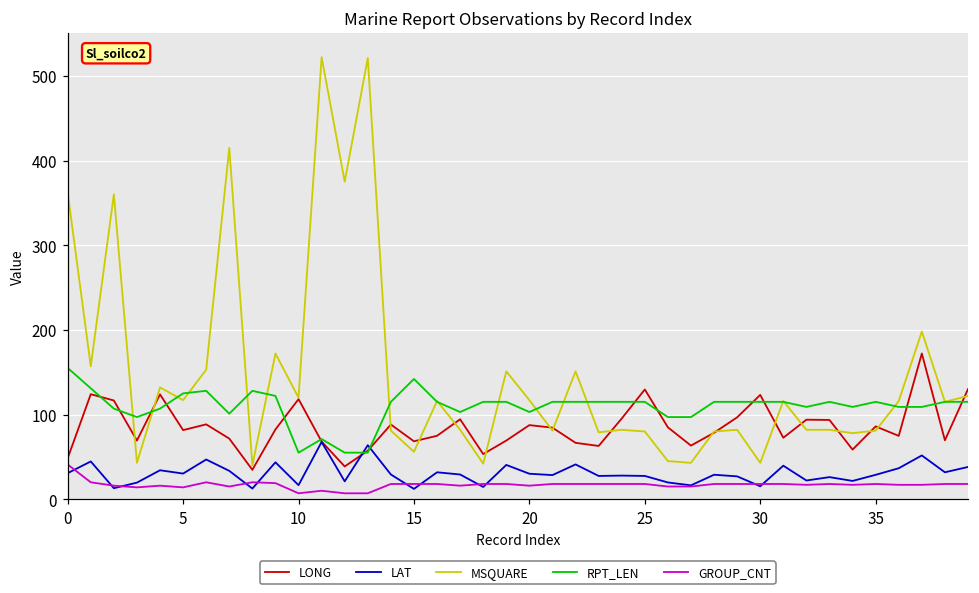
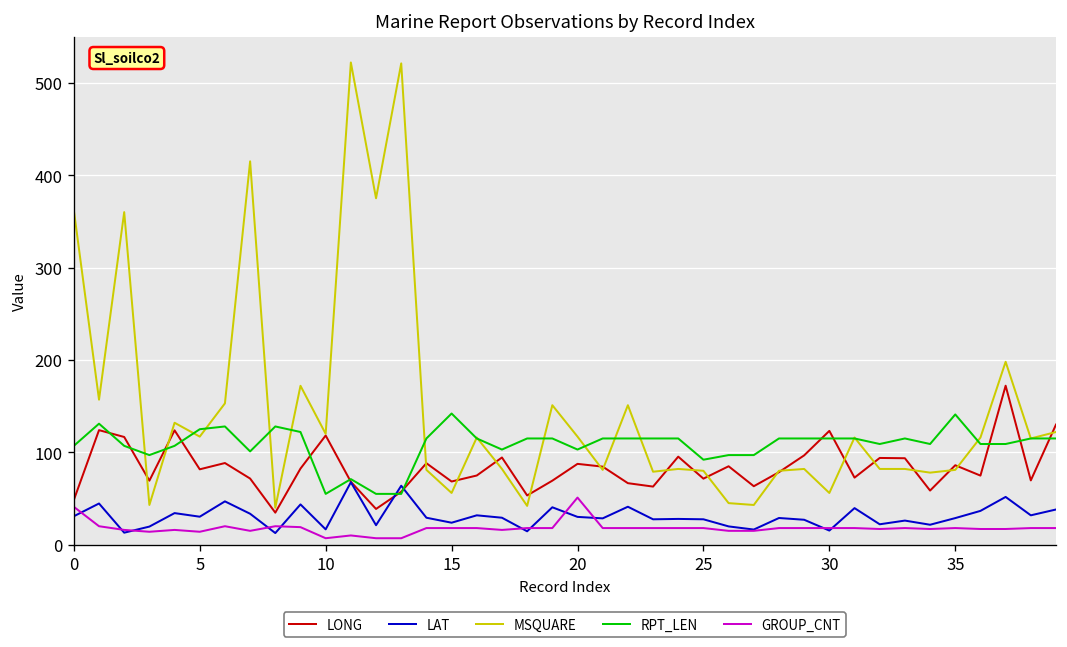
RPT_LEN, 0: 160 -> 110
LAT, 15: 10 -> 20
GROUP_CNT, 20: 20 -> 50
LONG, 25: 130 -> 70
RPT_LEN, 25: 120 -> 90
MSQUARE, 30: 40 -> 60
RPT_LEN, 35: 120 -> 140
